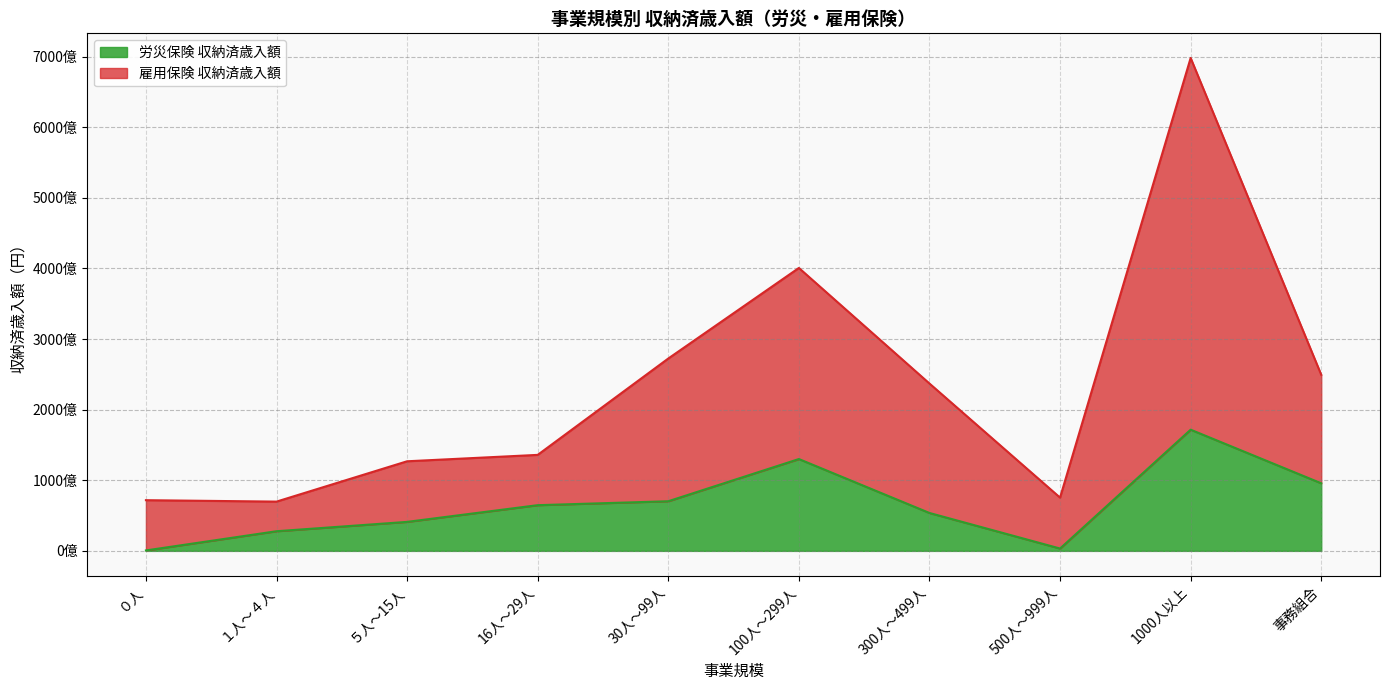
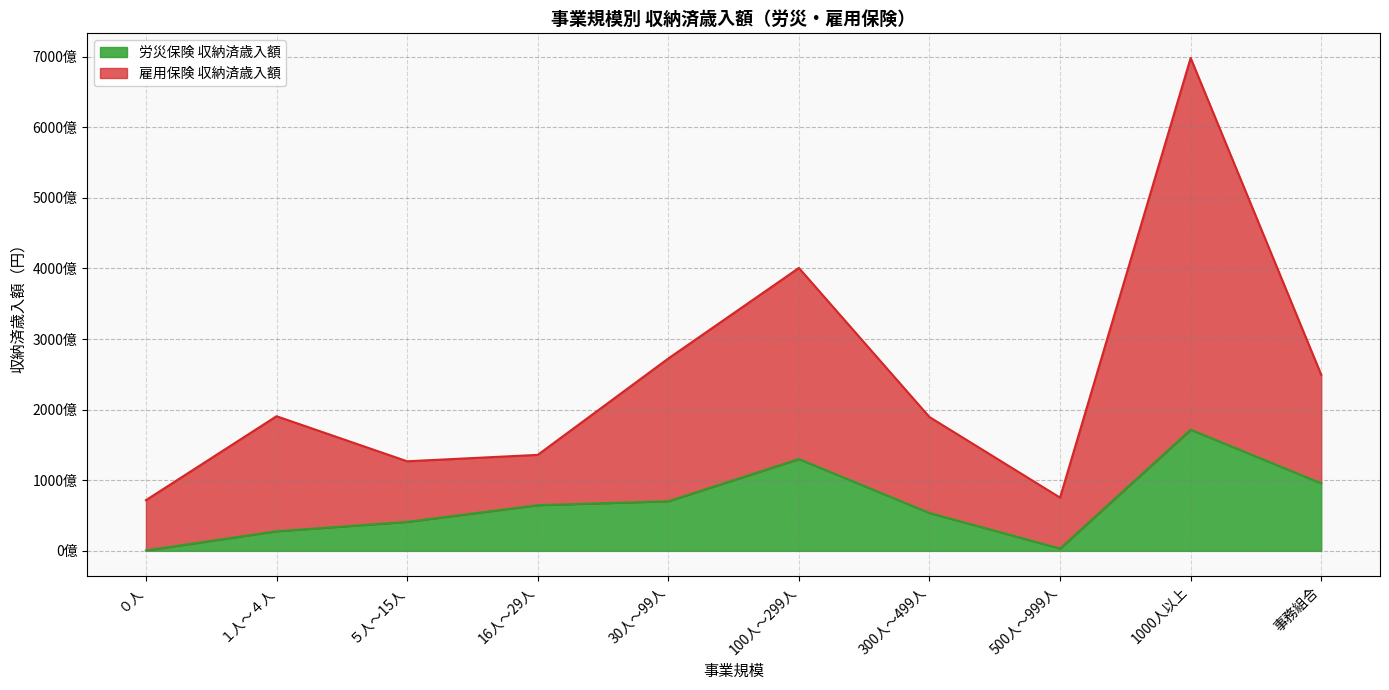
雇用保険 収納済歳入額, １人～４人: 400億 -> 1600億
雇用保険 収納済歳入額, 300人～499人: 1800億 -> 1400億
